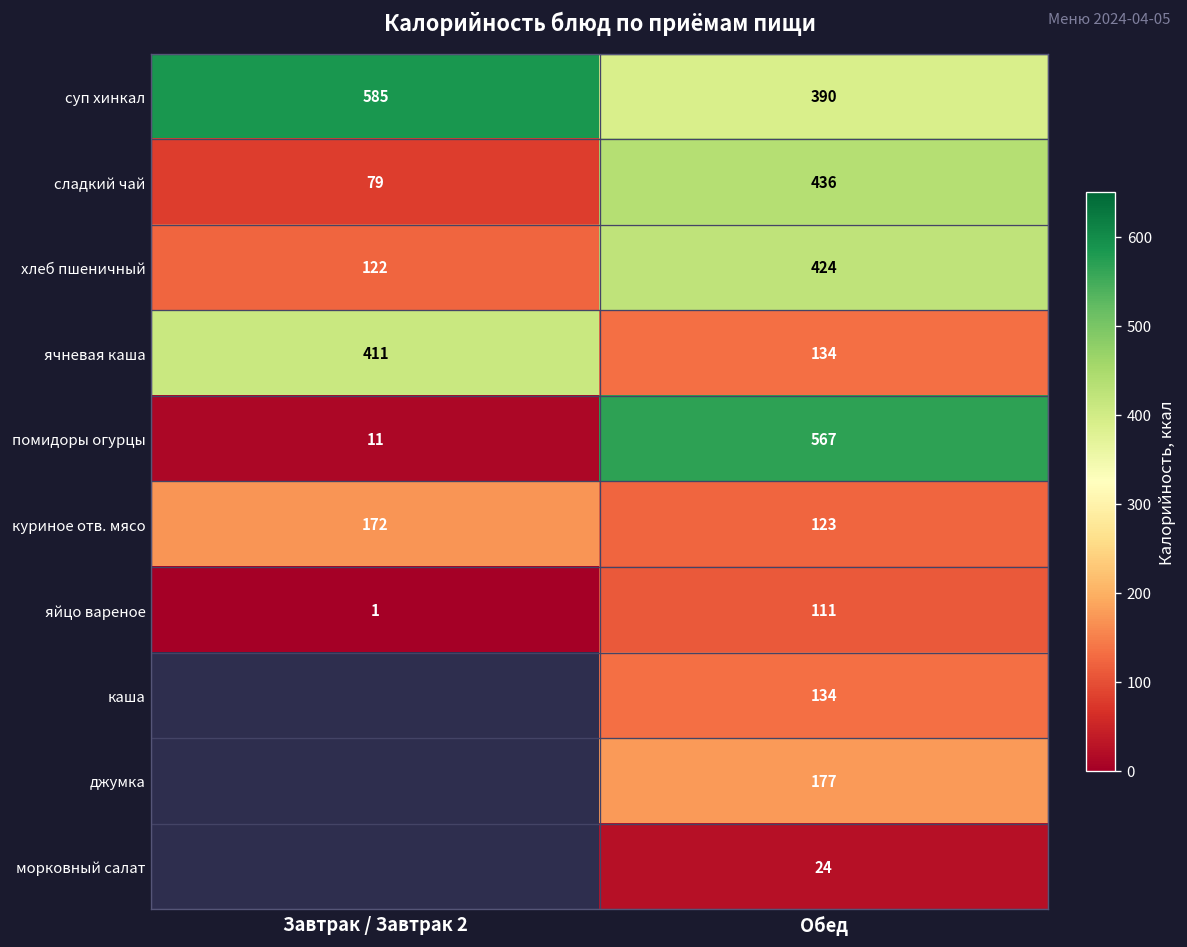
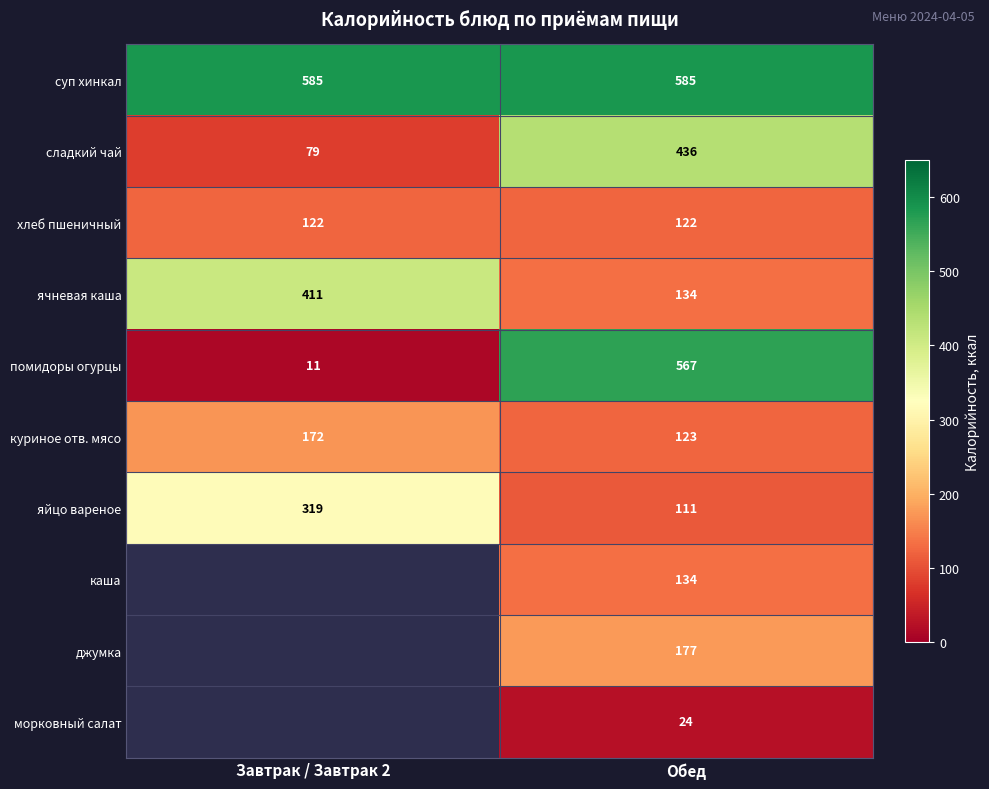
суп хинкал, Обед: 390 -> 585
хлеб пшеничный, Обед: 424 -> 122
яйцо вареное, Завтрак / Завтрак 2: 1 -> 319
